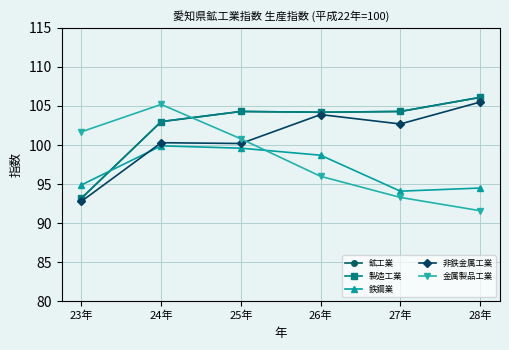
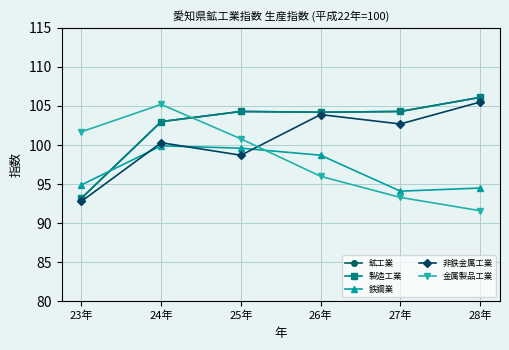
非鉄金属工業, 25年: 100 -> 99
